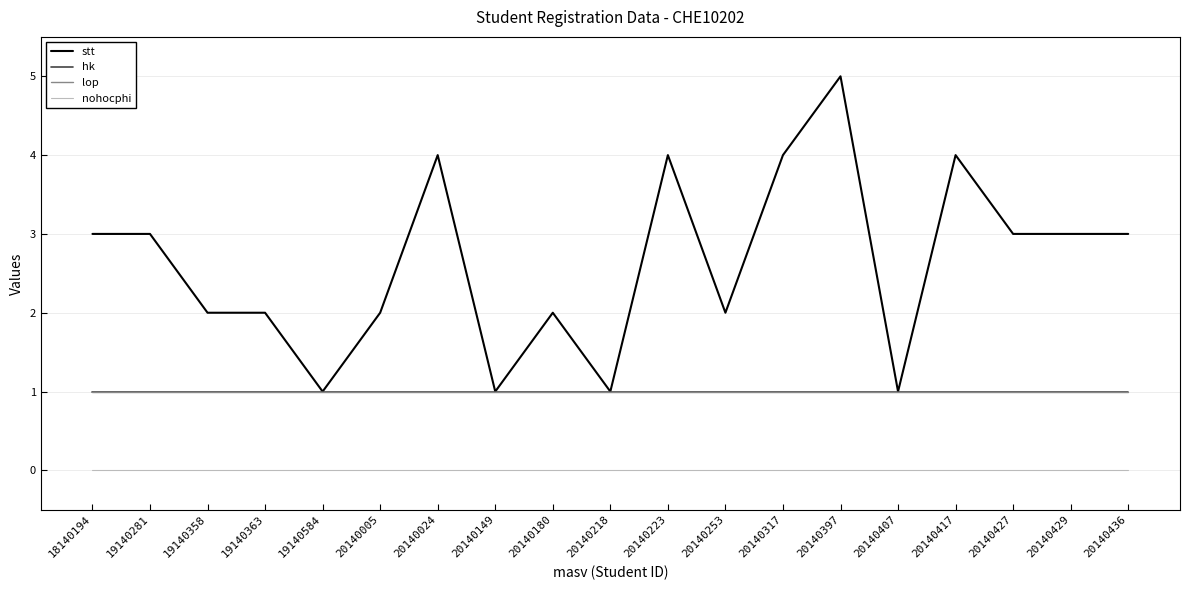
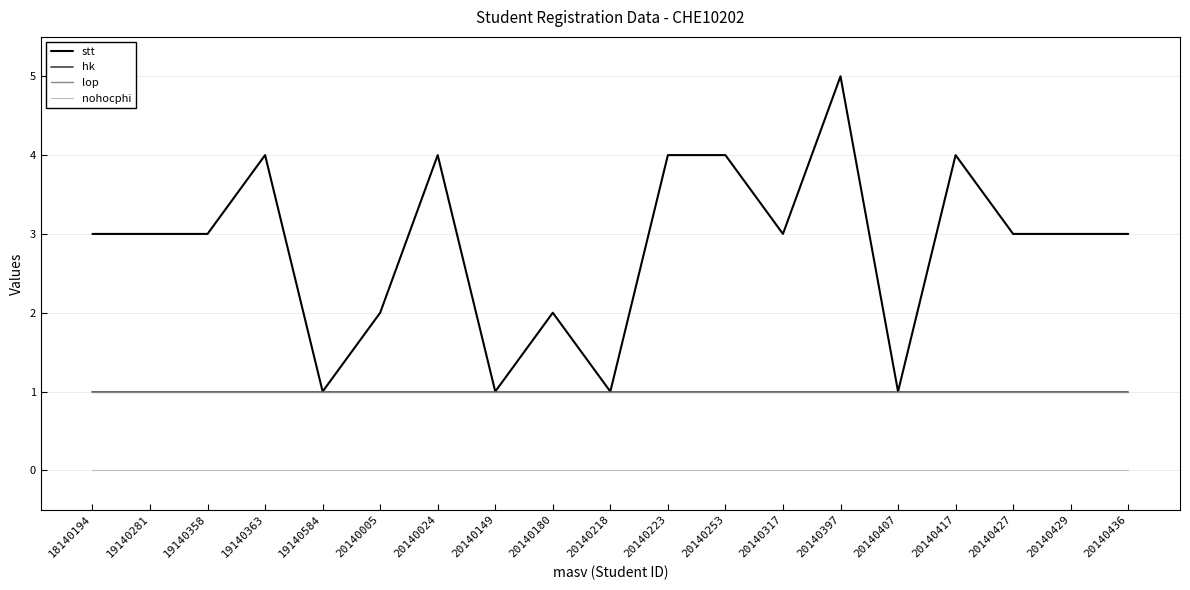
stt, 19140358: 2 -> 3
stt, 19140363: 2 -> 4
stt, 20140253: 2 -> 4
stt, 20140317: 4 -> 3
